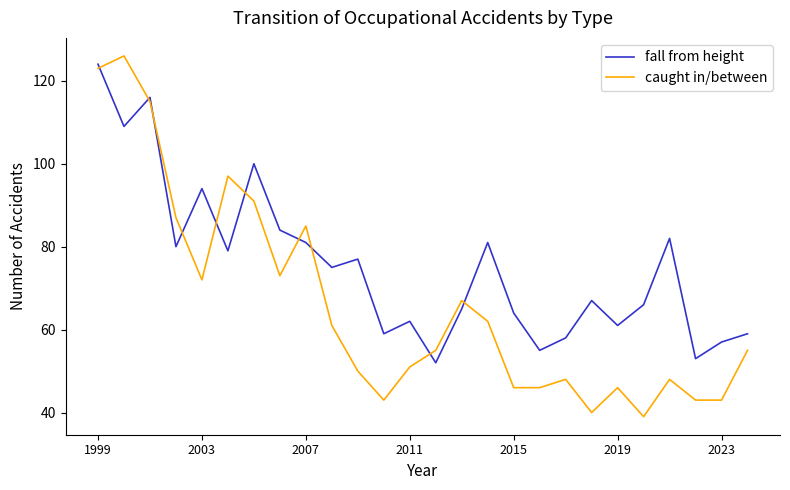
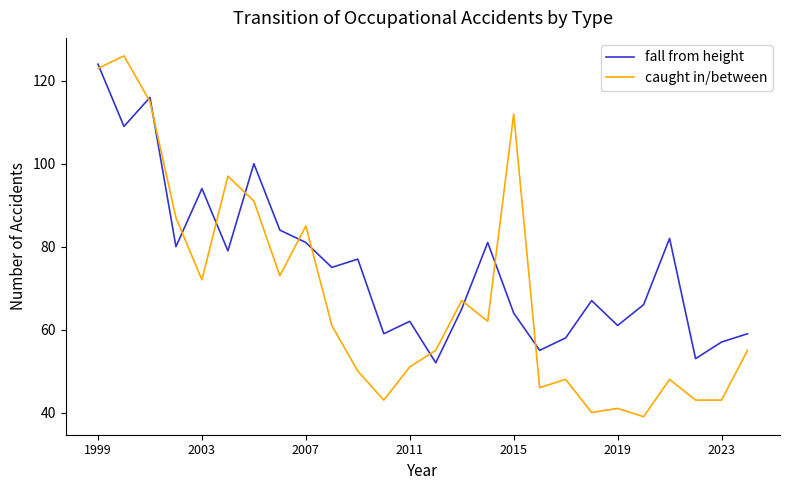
caught in/between, 2015: 46 -> 112
caught in/between, 2019: 46 -> 41
